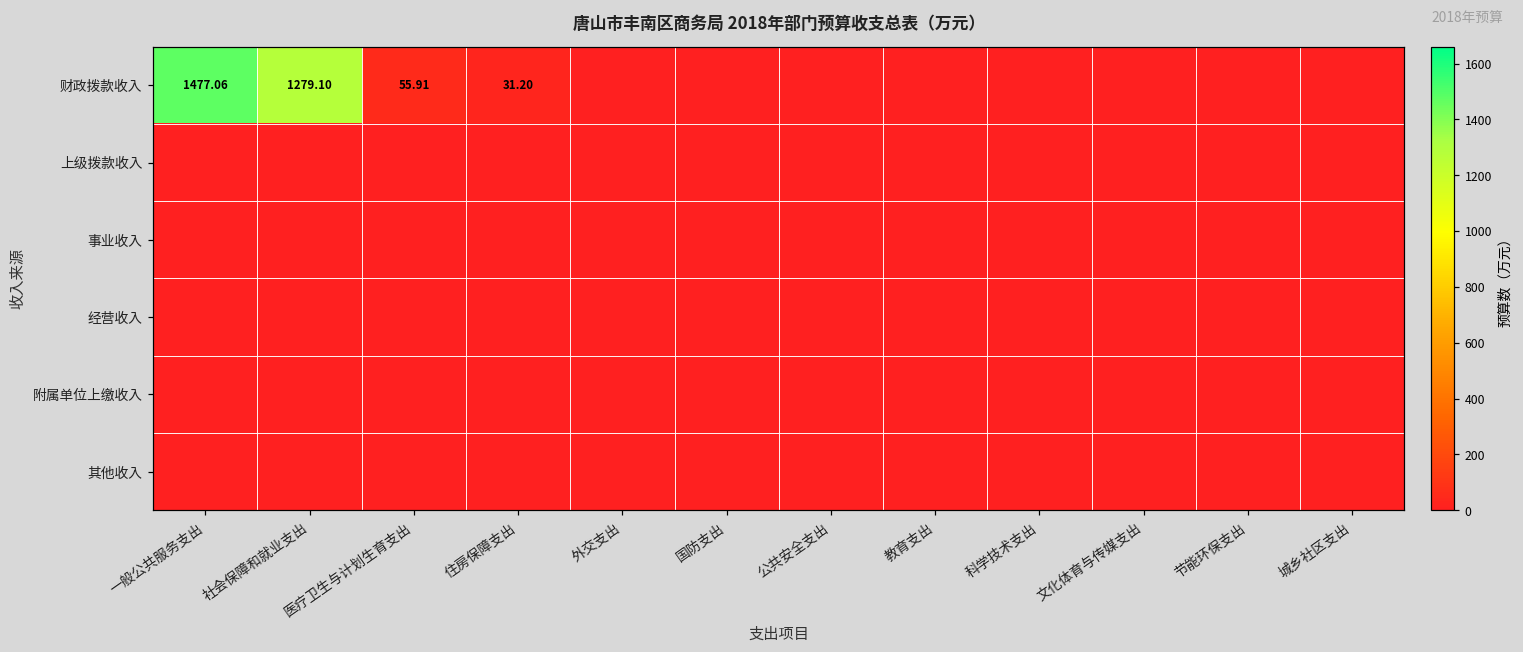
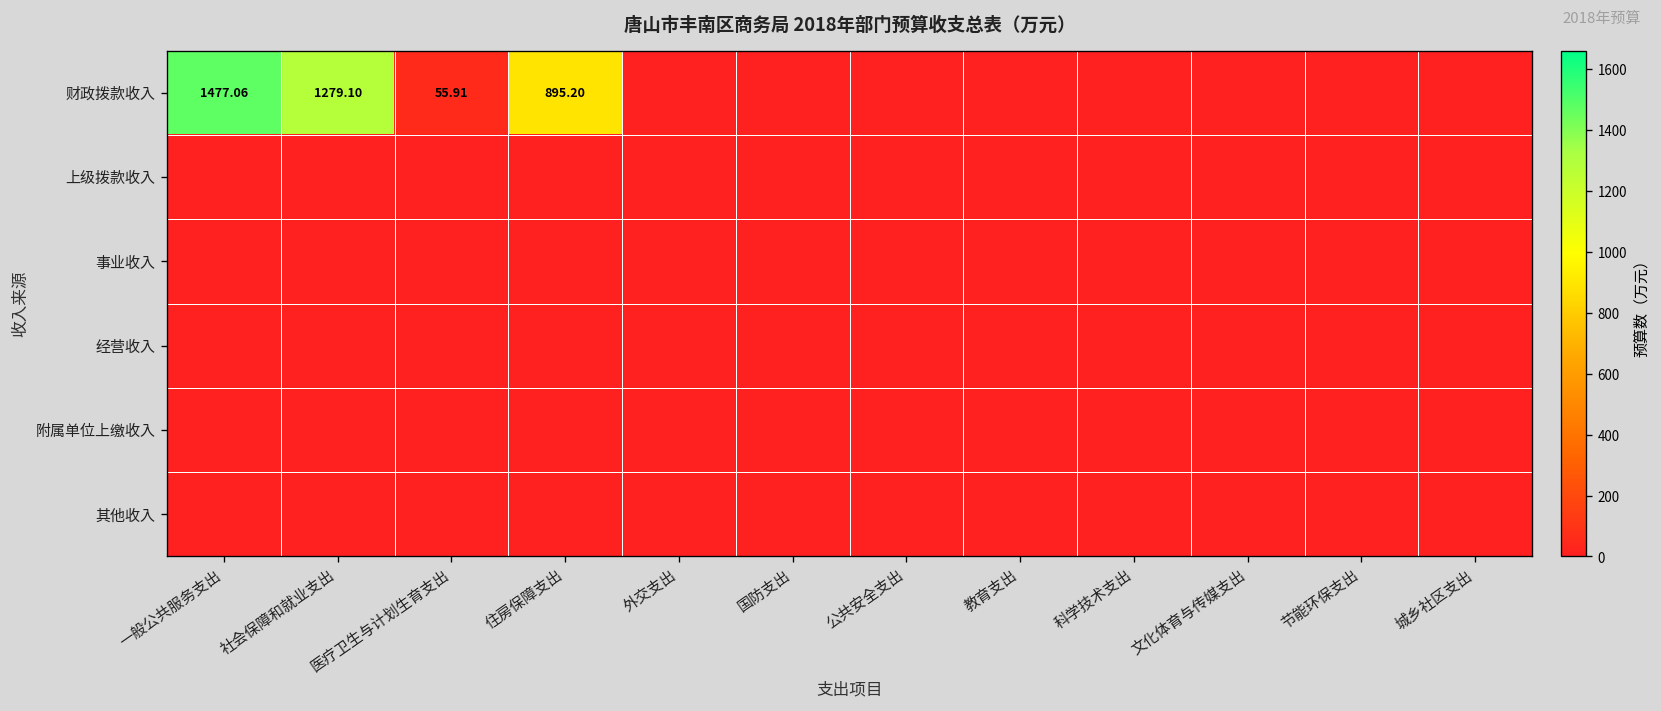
财政拨款收入, 住房保障支出: 31.20 -> 895.20
